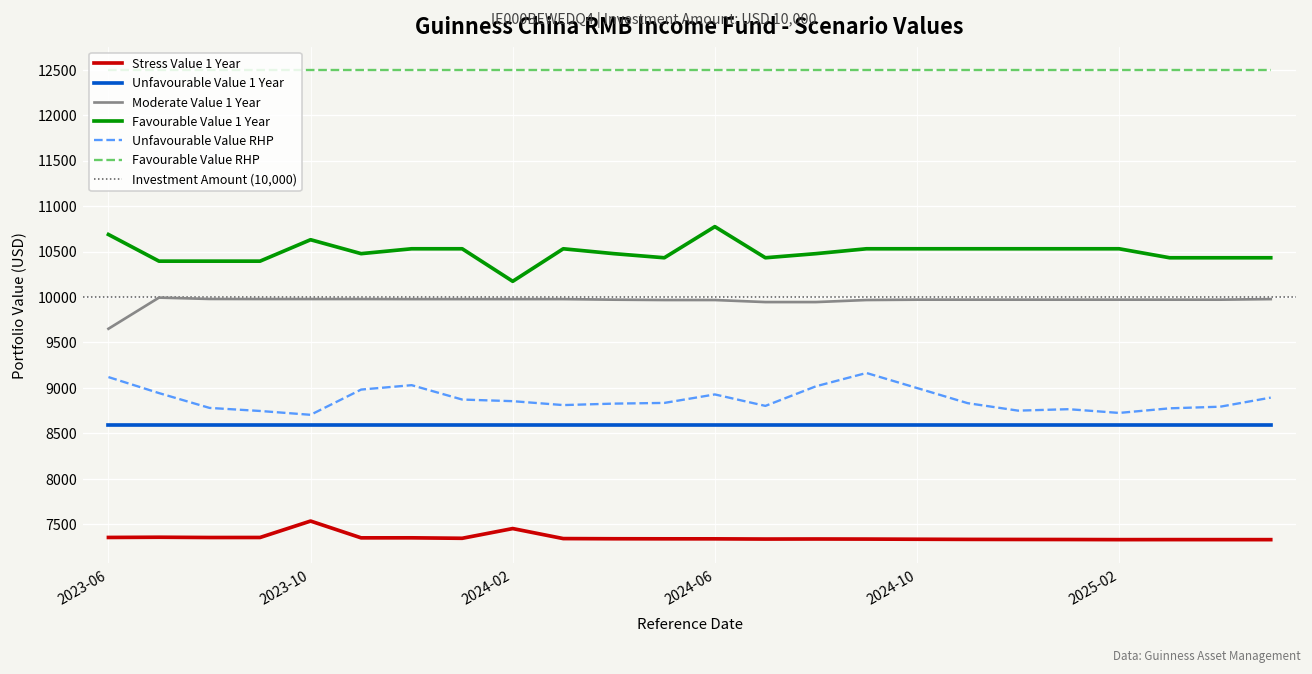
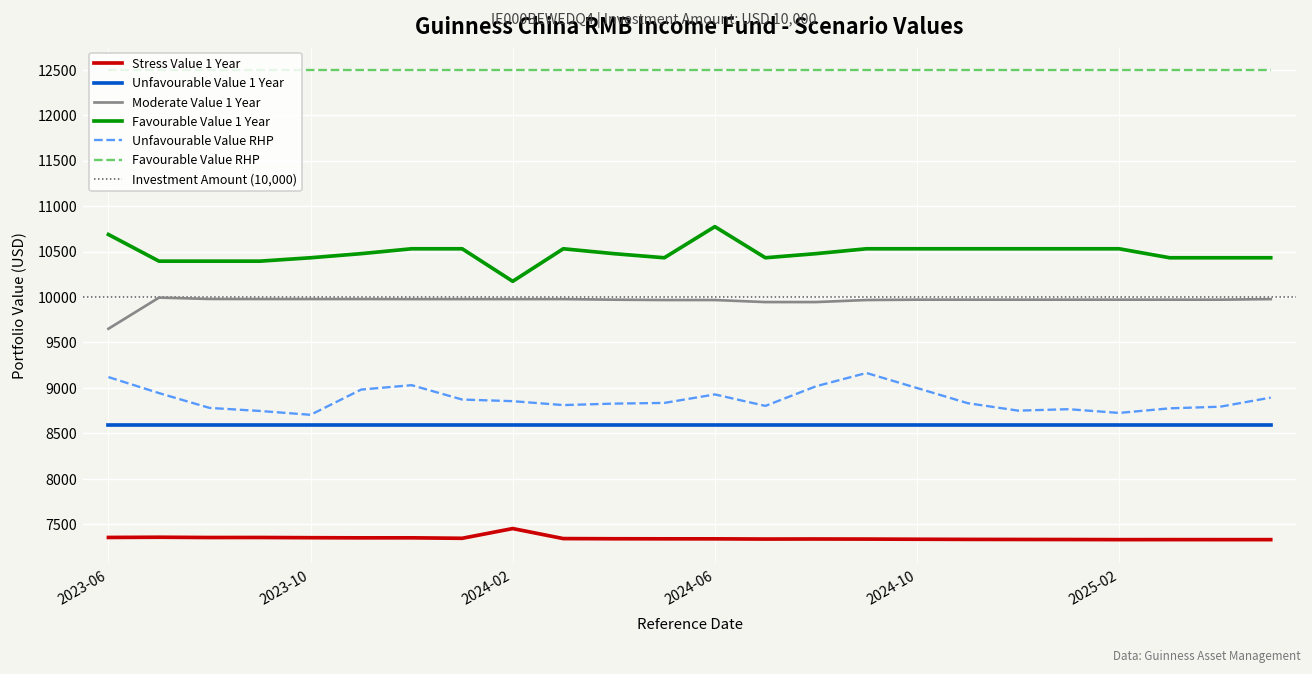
Stress Value 1 Year, 2023-10: 7500 -> 7400
Favourable Value 1 Year, 2023-10: 10600 -> 10400
